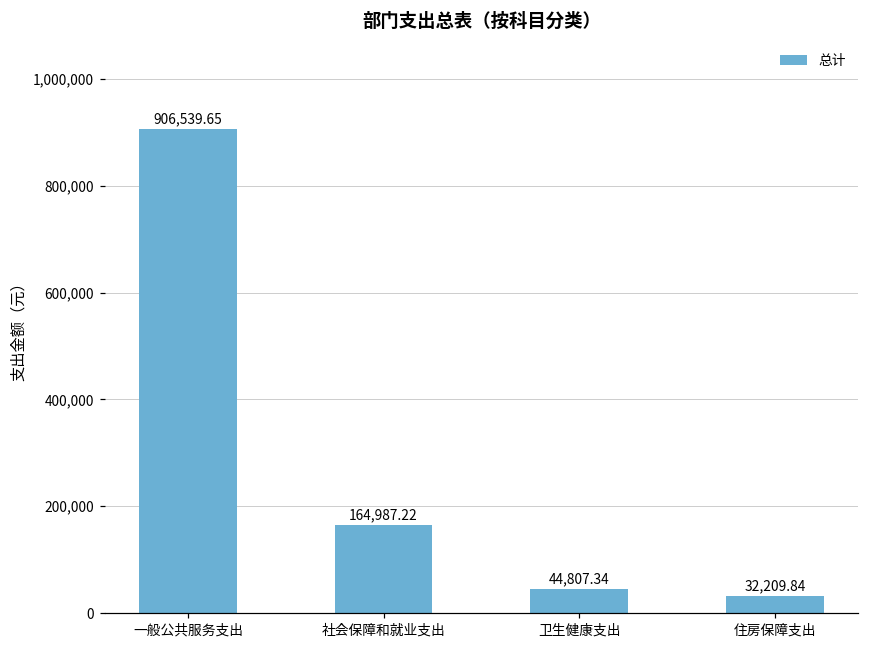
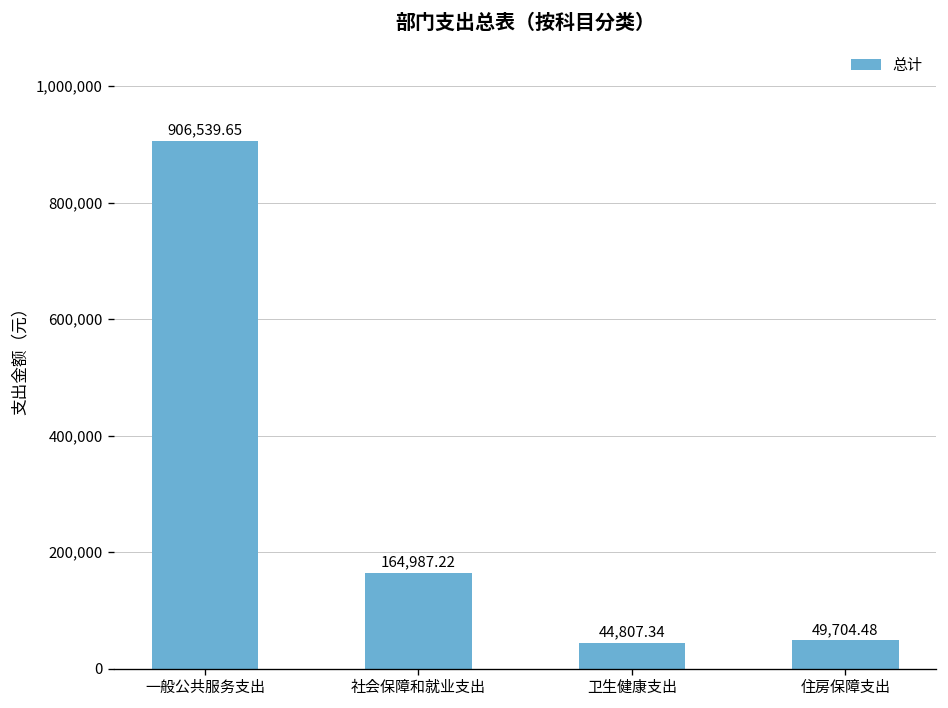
住房保障支出: 32,209.84 -> 49,704.48
